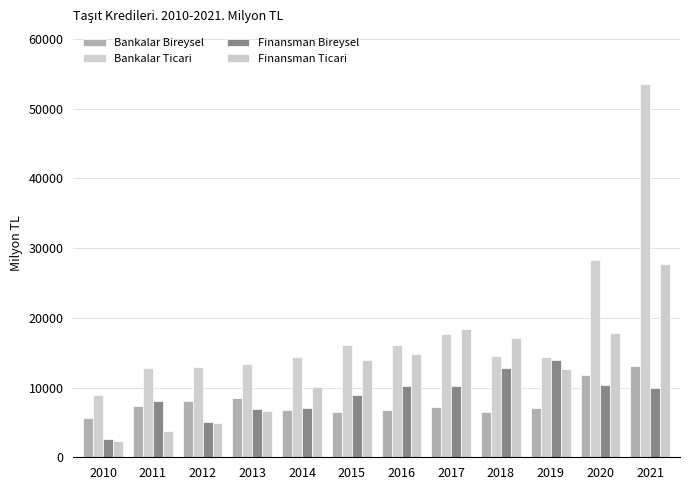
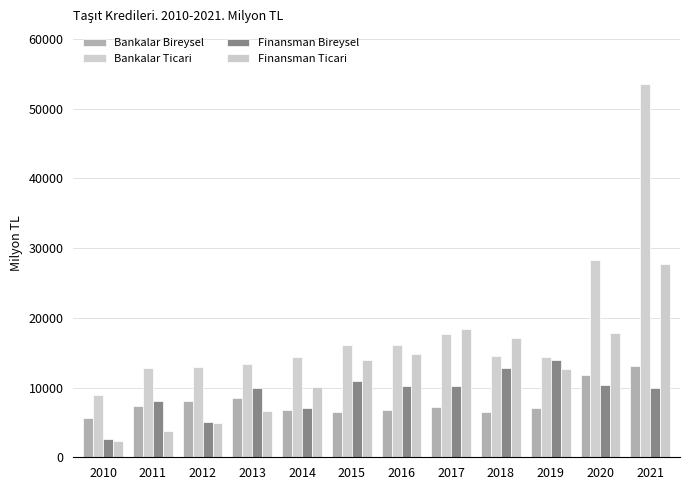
Finansman Bireysel, 2013: 7000 -> 10000
Finansman Bireysel, 2015: 9000 -> 11000
